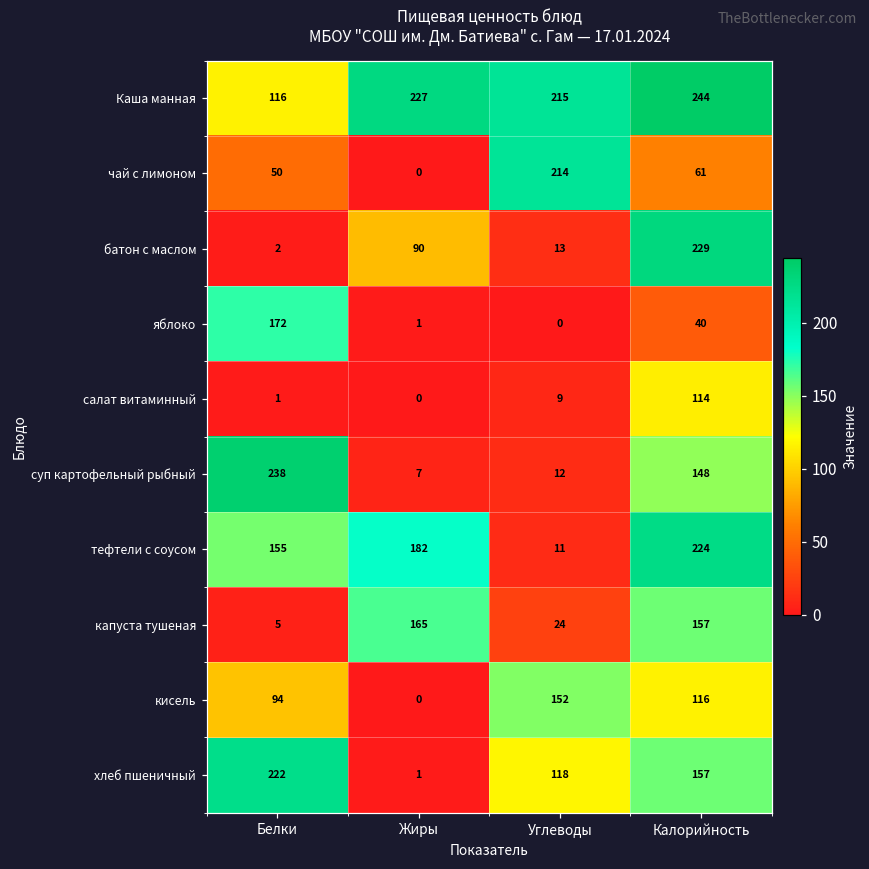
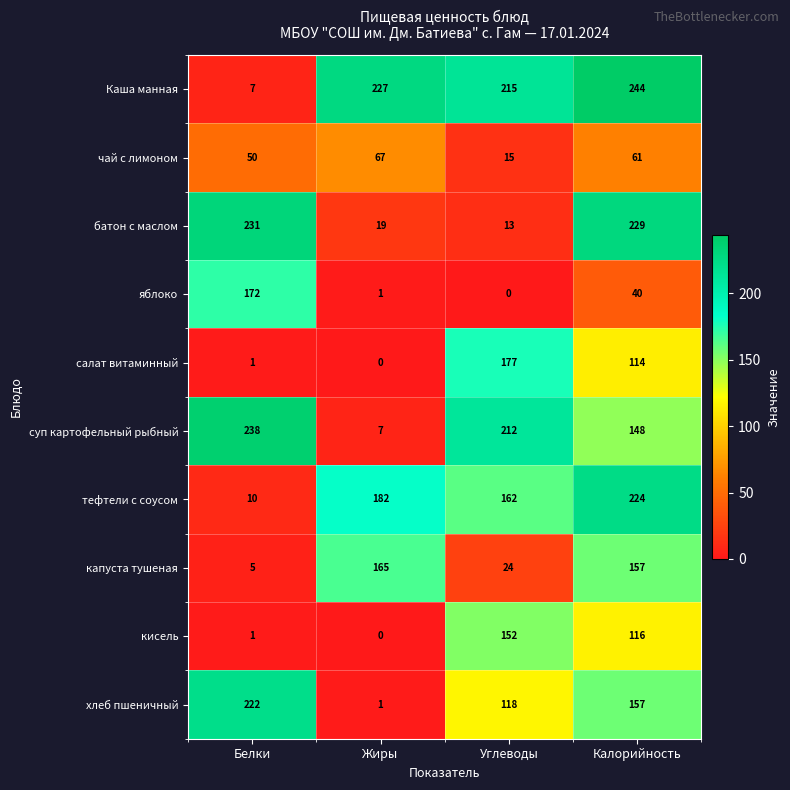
Каша манная, Белки: 116 -> 7
чай с лимоном, Жиры: 0 -> 67
чай с лимоном, Углеводы: 214 -> 15
батон с маслом, Белки: 2 -> 231
батон с маслом, Жиры: 90 -> 19
салат витаминный, Углеводы: 9 -> 177
суп картофельный рыбный, Углеводы: 12 -> 212
тефтели с соусом, Белки: 155 -> 10
тефтели с соусом, Углеводы: 11 -> 162
кисель, Белки: 94 -> 1
